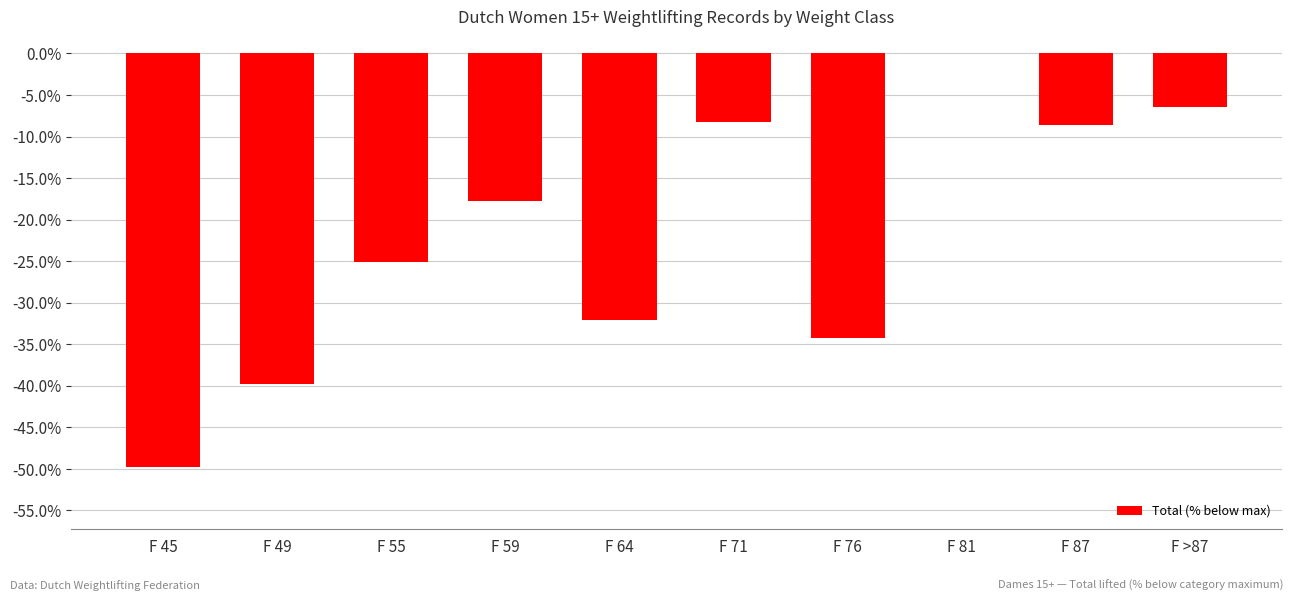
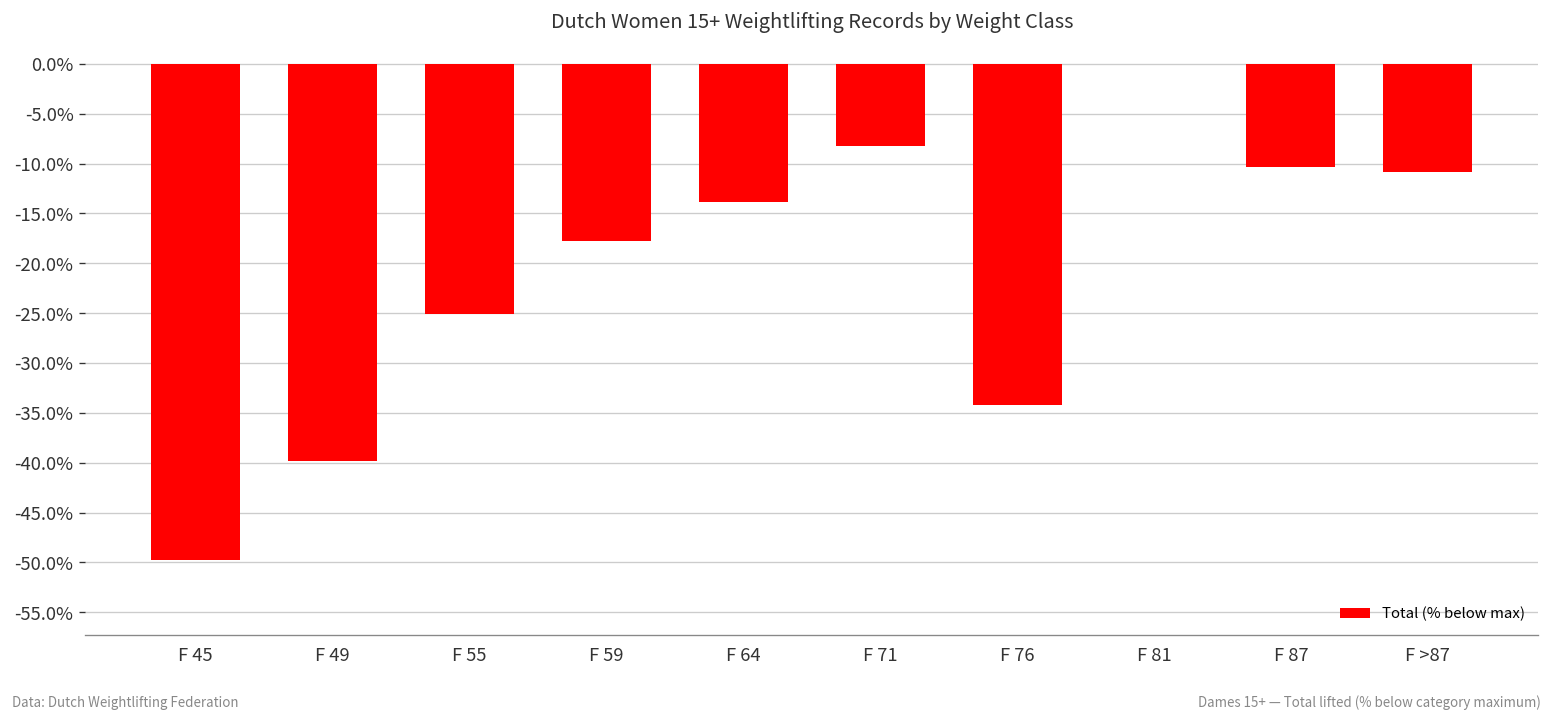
F 64: -32% -> -14%
F 87: -9% -> -10%
F >87: -6% -> -11%
